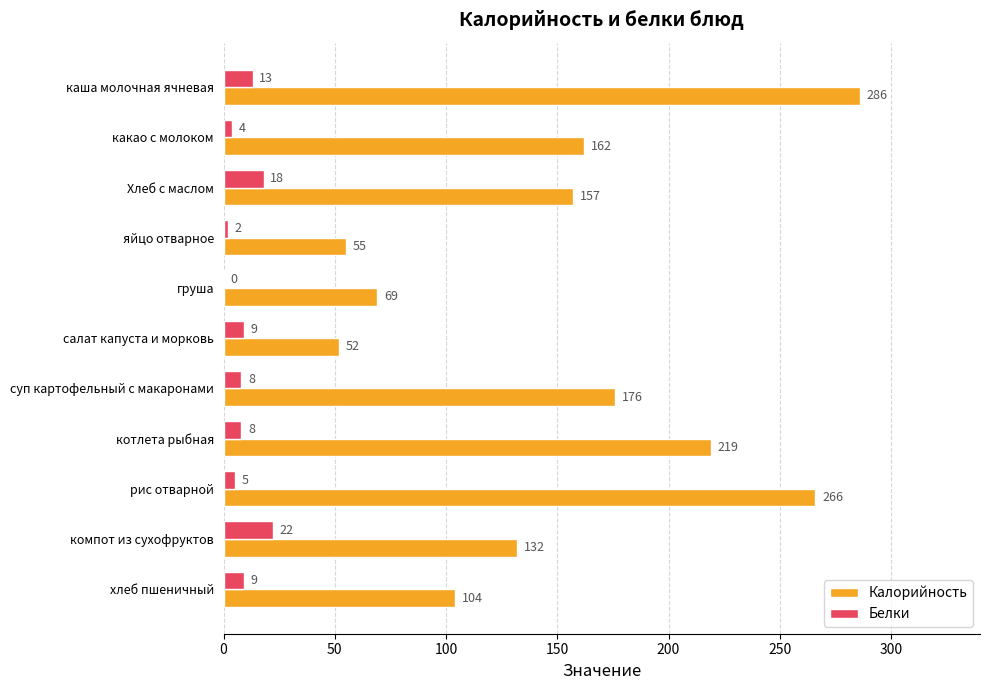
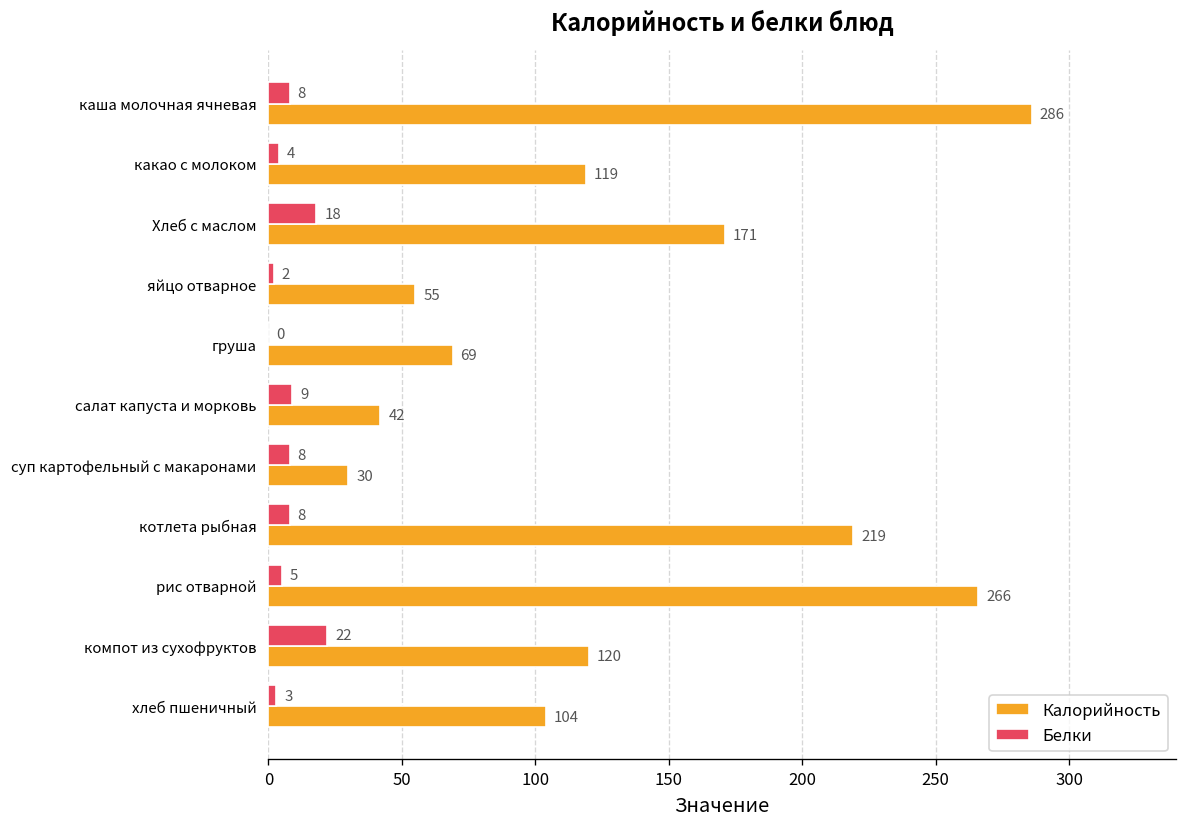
Белки, каша молочная ячневая: 13 -> 8
Калорийность, какао с молоком: 162 -> 119
Калорийность, Хлеб с маслом: 157 -> 171
Калорийность, салат капуста и морковь: 52 -> 42
Калорийность, суп картофельный с макаронами: 176 -> 30
Калорийность, компот из сухофруктов: 132 -> 120
Белки, хлеб пшеничный: 9 -> 3
